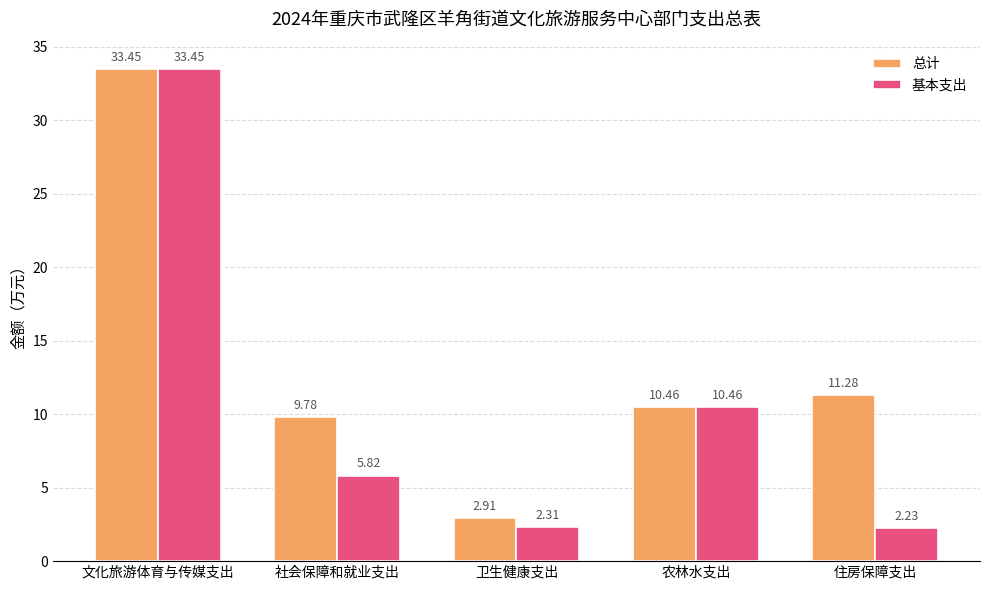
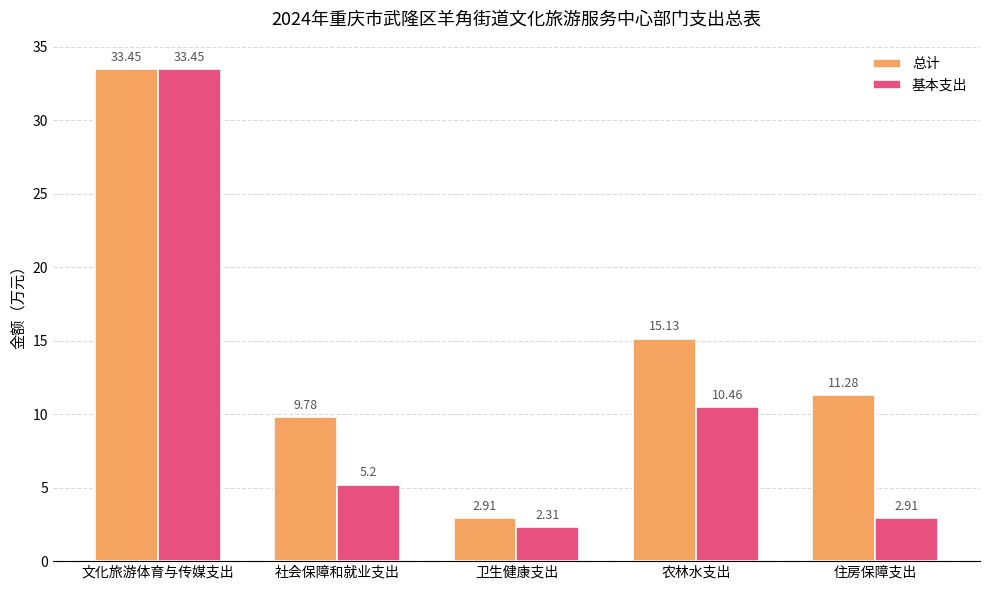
基本支出, 社会保障和就业支出: 5.82 -> 5.2
总计, 农林水支出: 10.46 -> 15.13
基本支出, 住房保障支出: 2.23 -> 2.91
